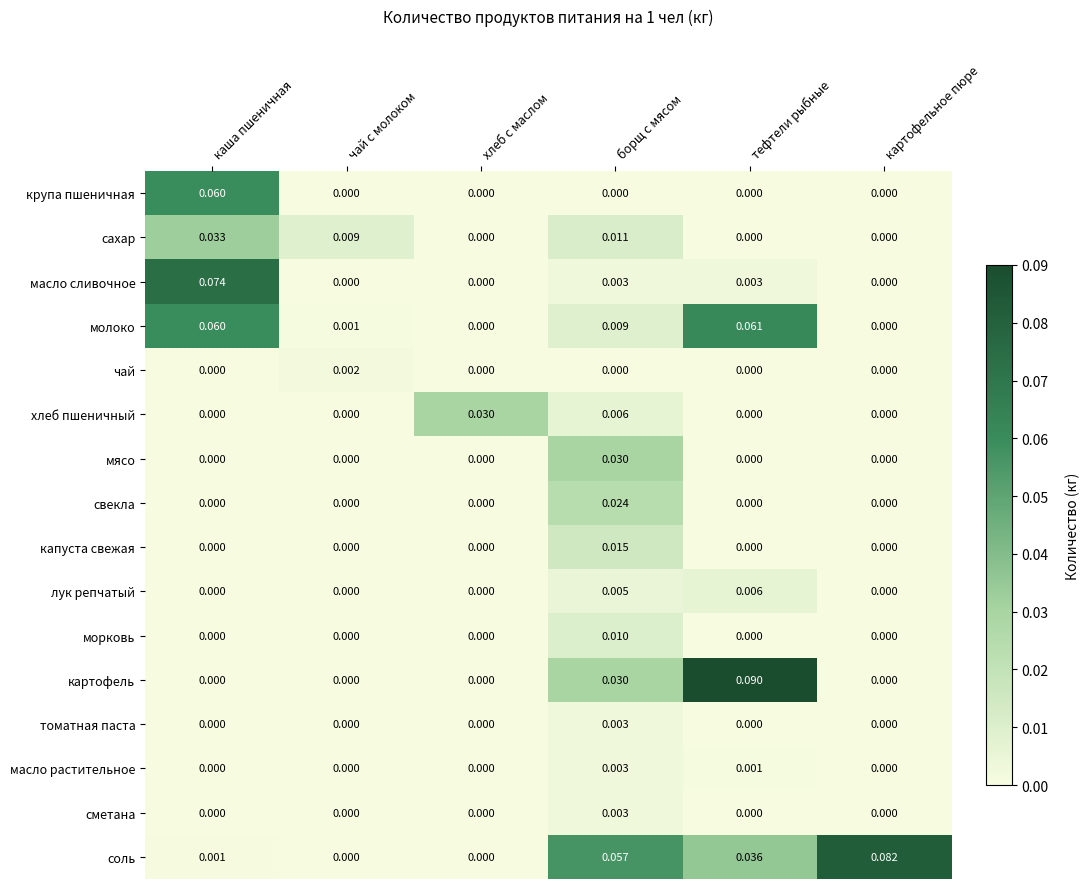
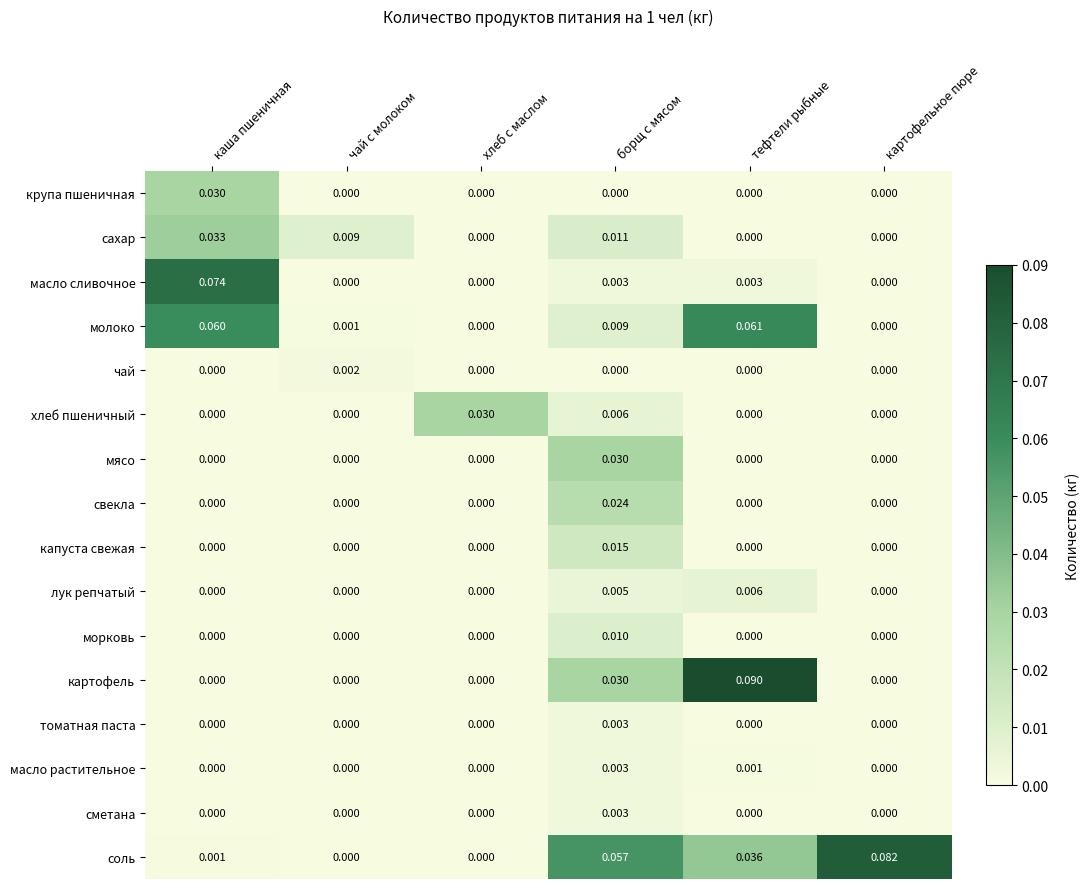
крупа пшеничная, каша пшеничная: 0.060 -> 0.030
